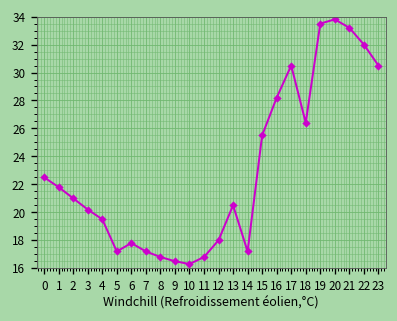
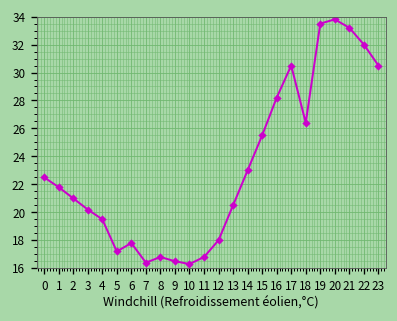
7: 17.2 -> 16.4
14: 17.2 -> 23.0
